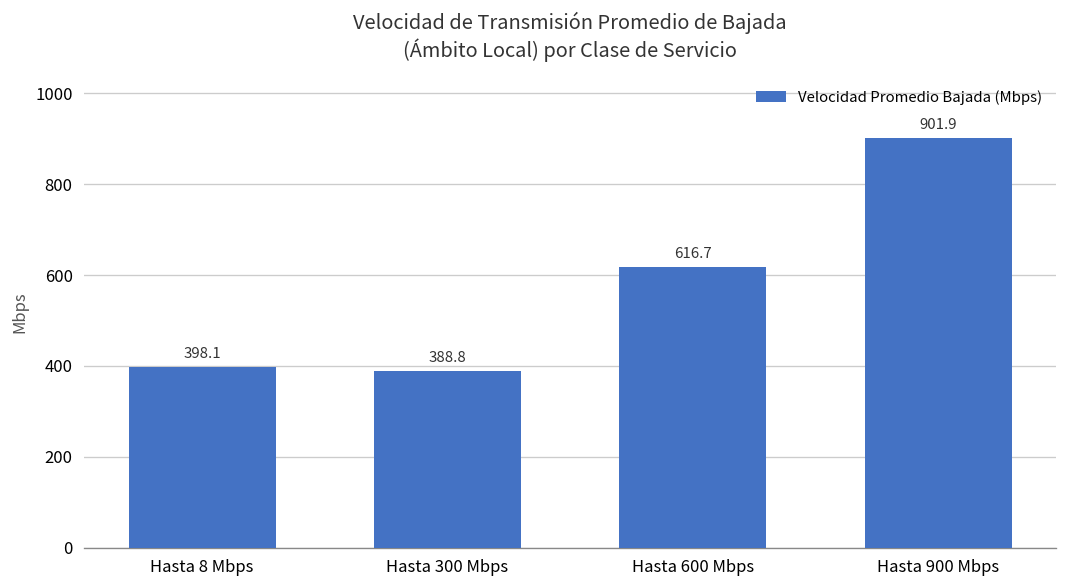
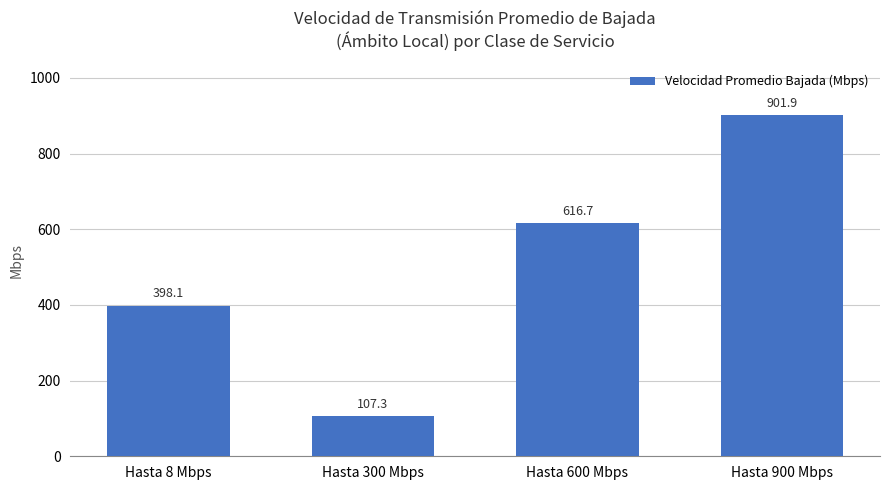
Hasta 300 Mbps: 388.8 -> 107.3
